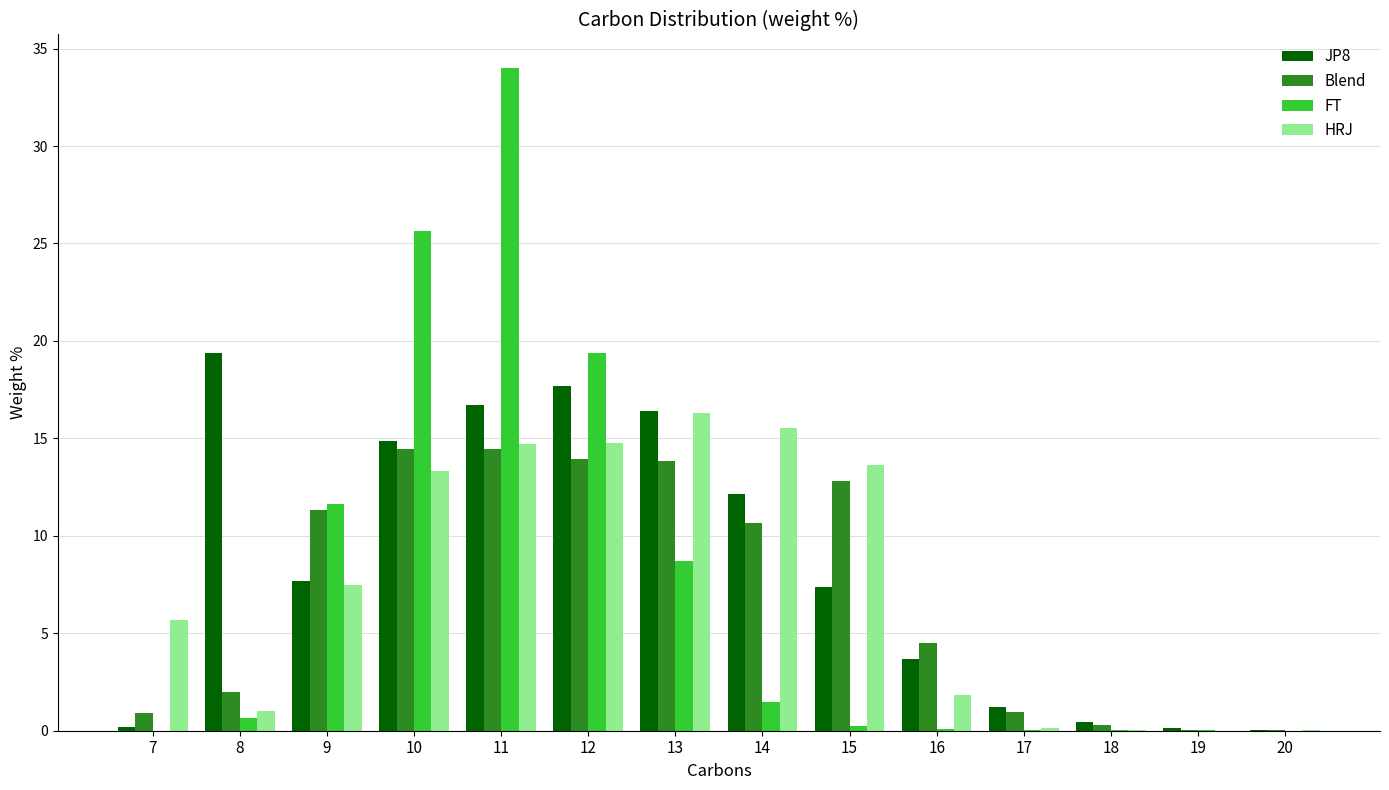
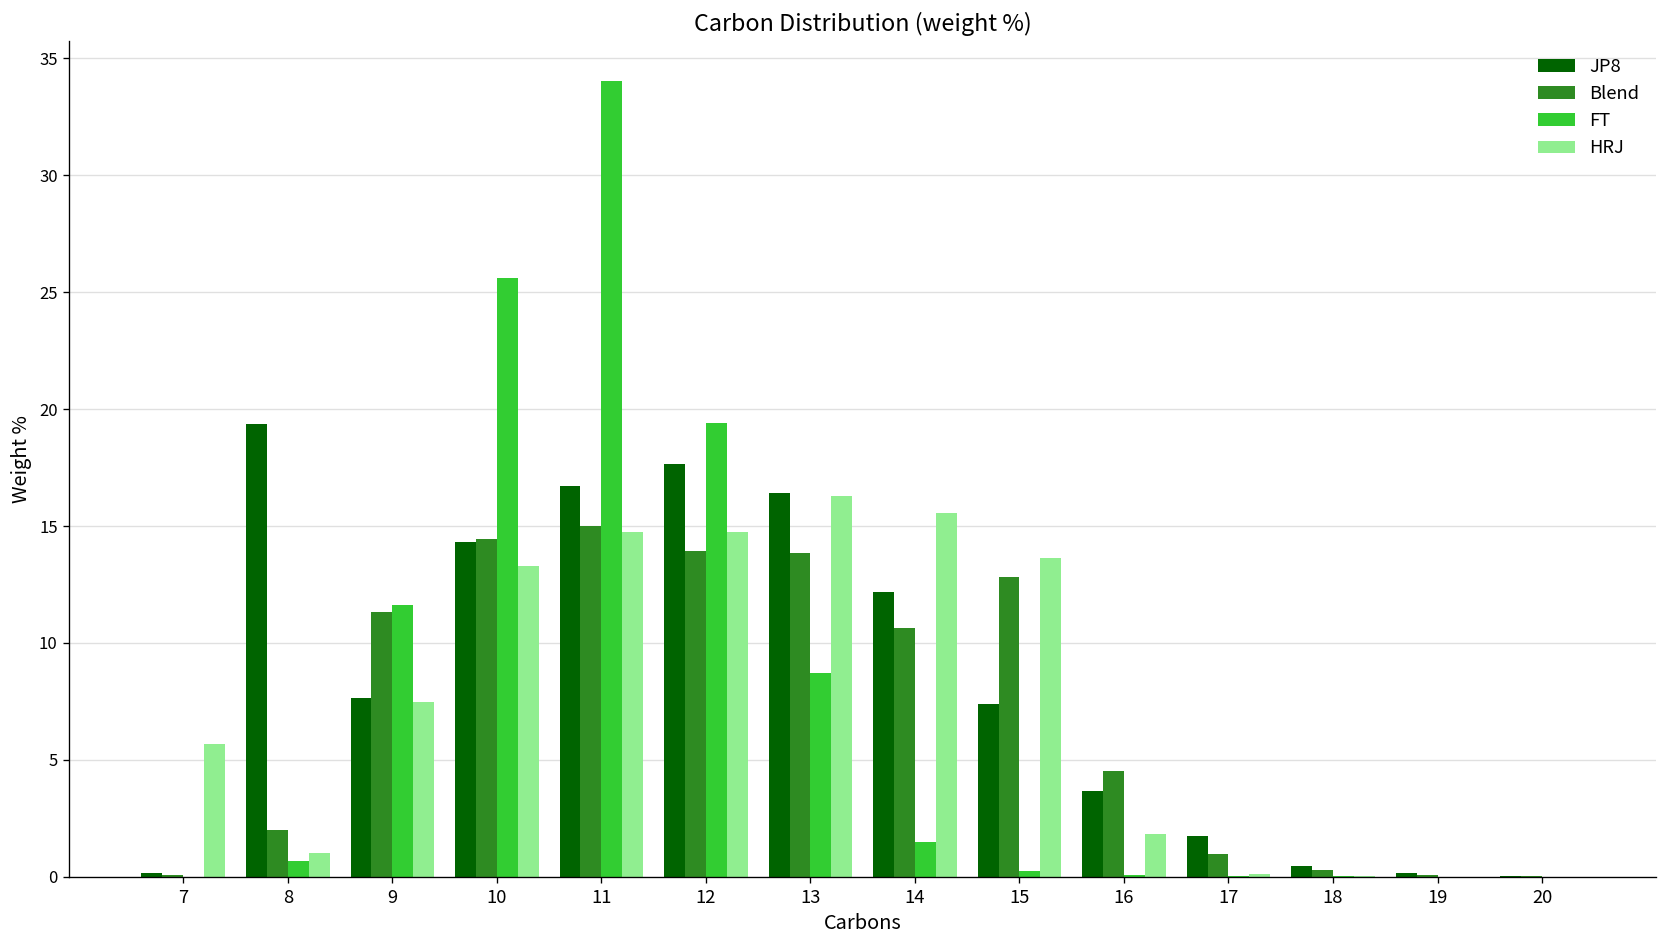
Blend, 7: 0.9 -> 0.1
JP8, 10: 14.9 -> 14.3
Blend, 11: 14.5 -> 15.0
JP8, 17: 1.2 -> 1.8
